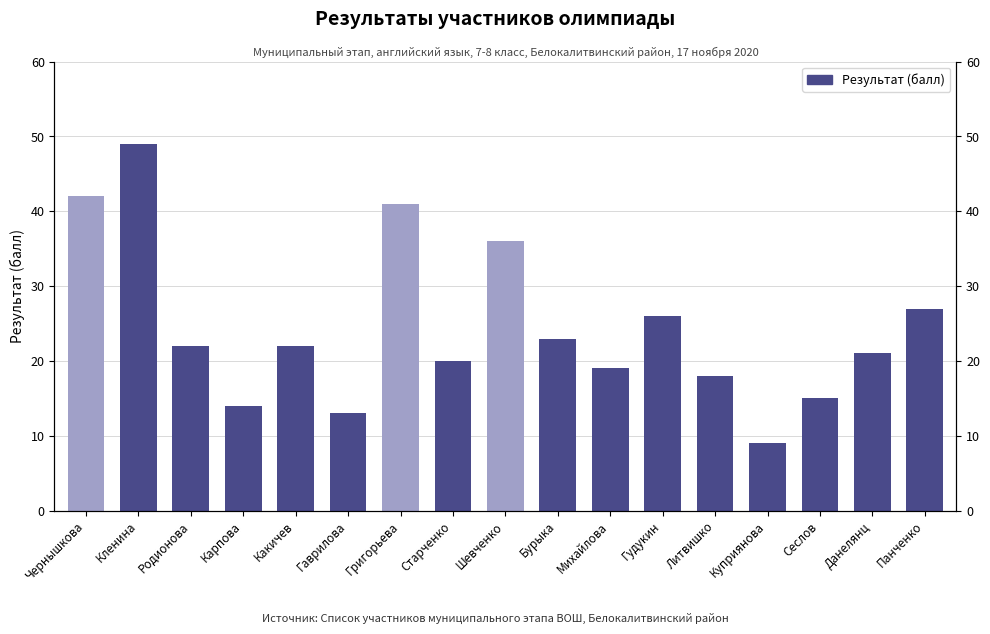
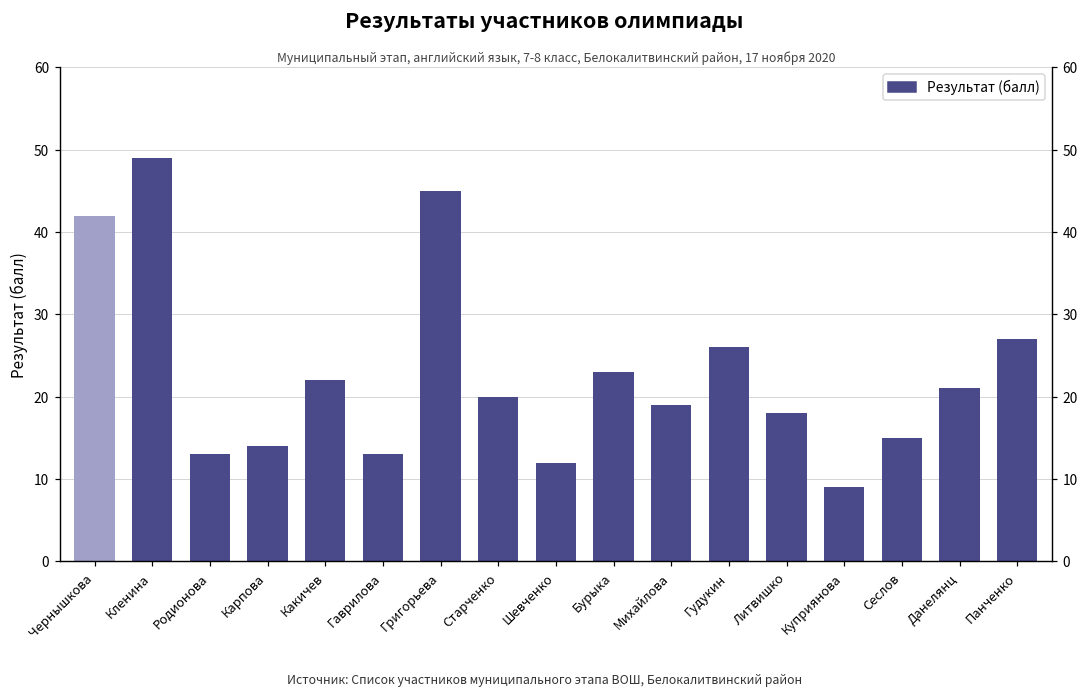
Родионова: 22 -> 13
Григорьева: 41 -> 45
Шевченко: 36 -> 12
